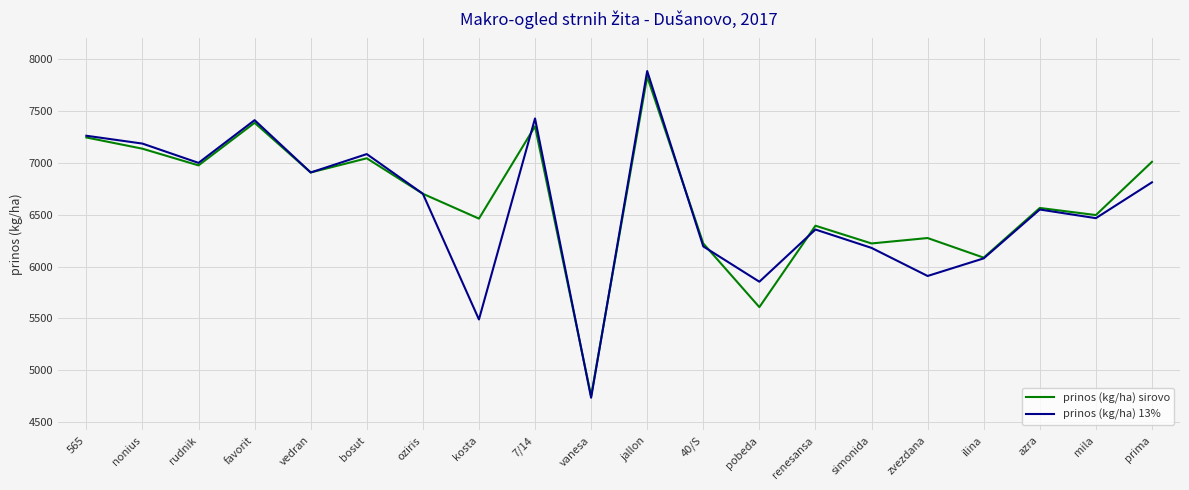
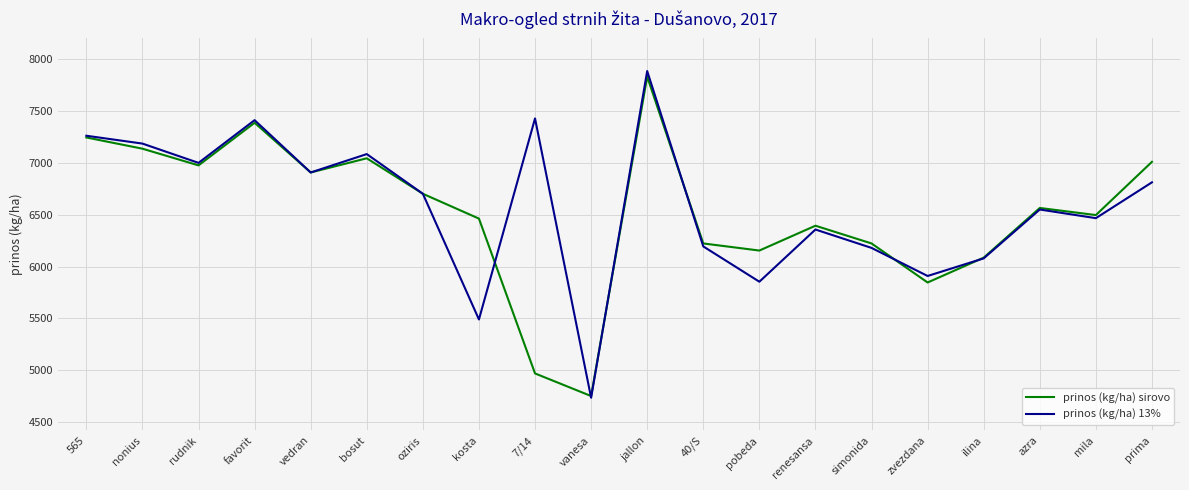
prinos (kg/ha) sirovo, 7/14: 7350 -> 4970
prinos (kg/ha) sirovo, pobeda: 5610 -> 6150
prinos (kg/ha) sirovo, zvezdana: 6270 -> 5850
